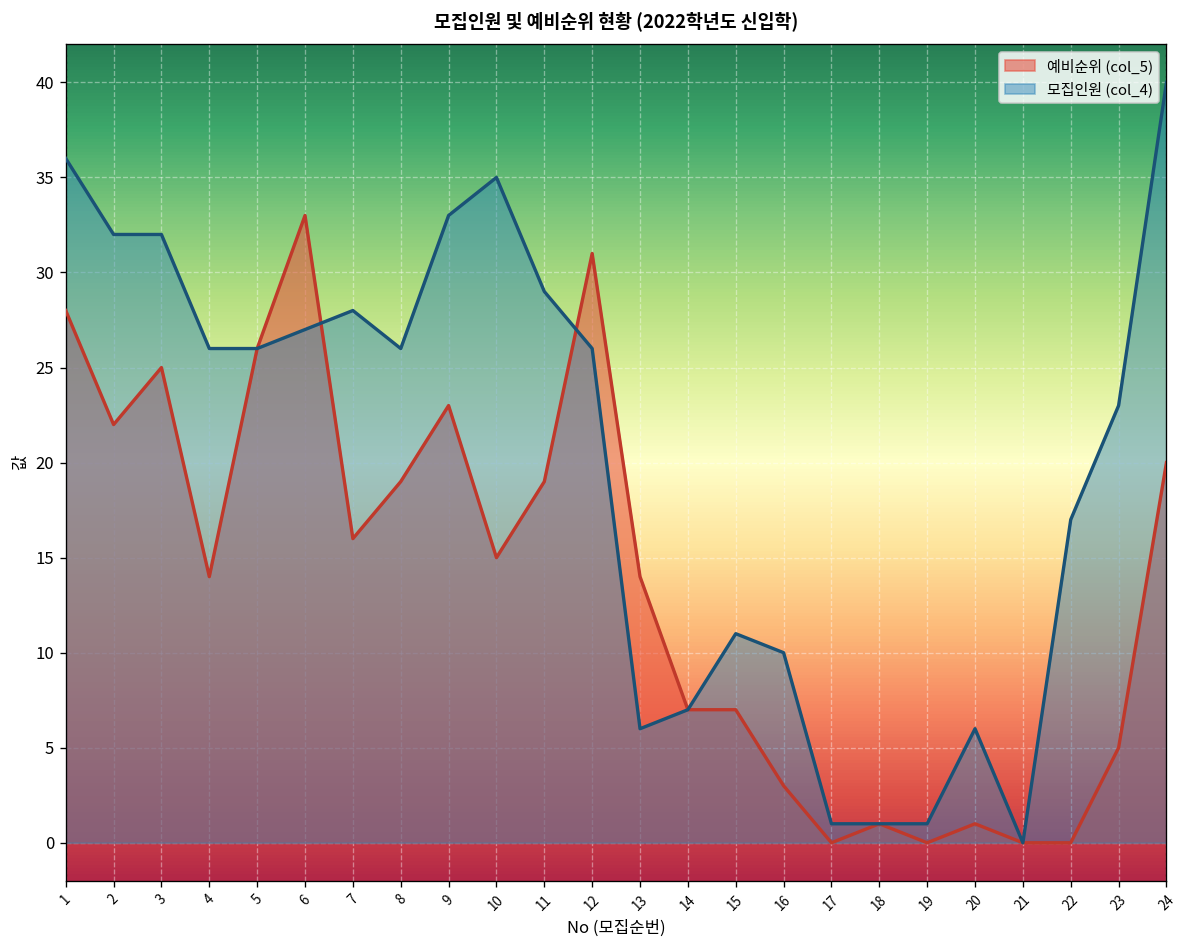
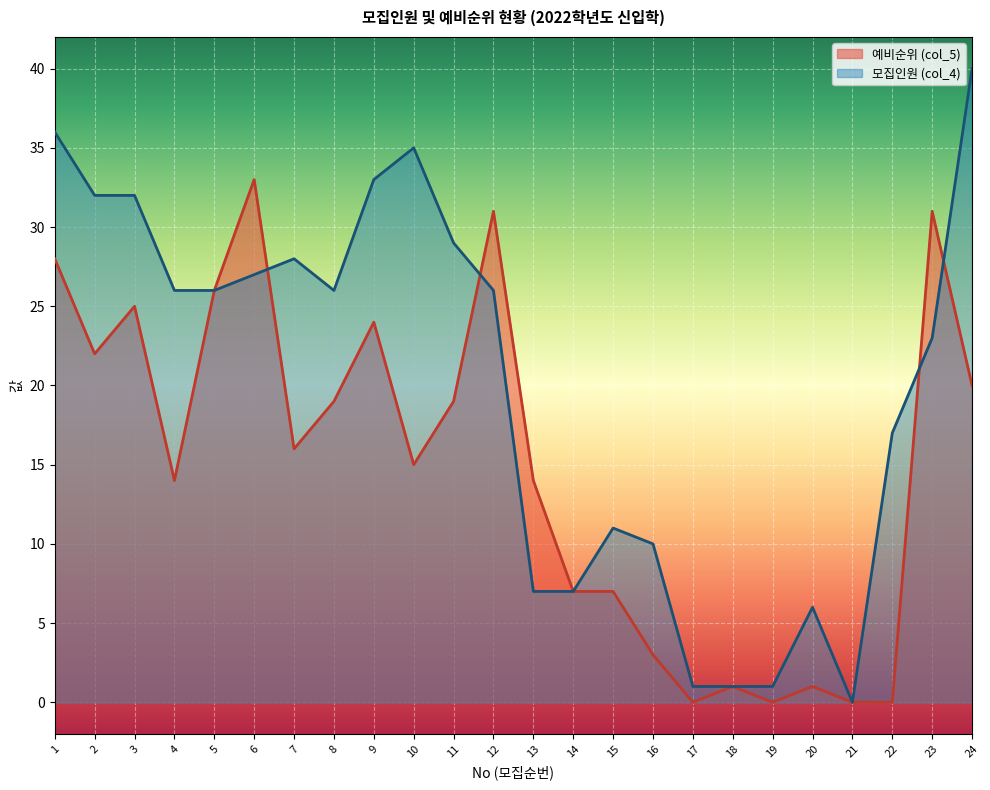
예비순위 (col_5), 9: 23 -> 24
모집인원 (col_4), 13: 6 -> 7
예비순위 (col_5), 23: 5 -> 31
